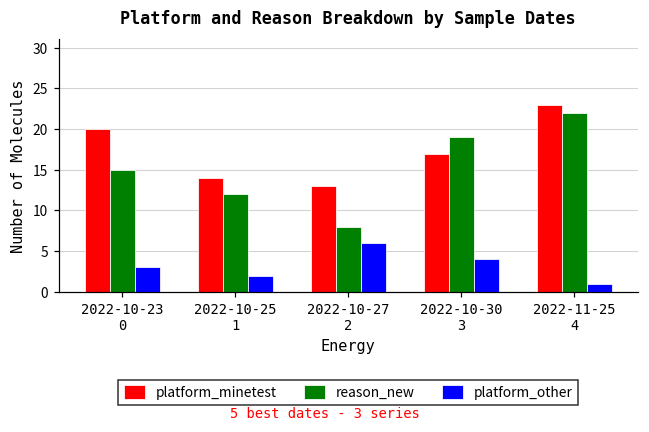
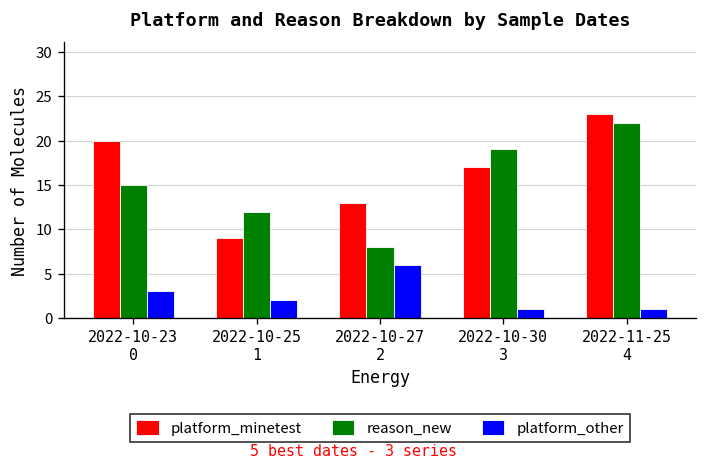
platform_minetest, 2022-10-25 1: 14 -> 9
platform_other, 2022-10-30 3: 4 -> 1
